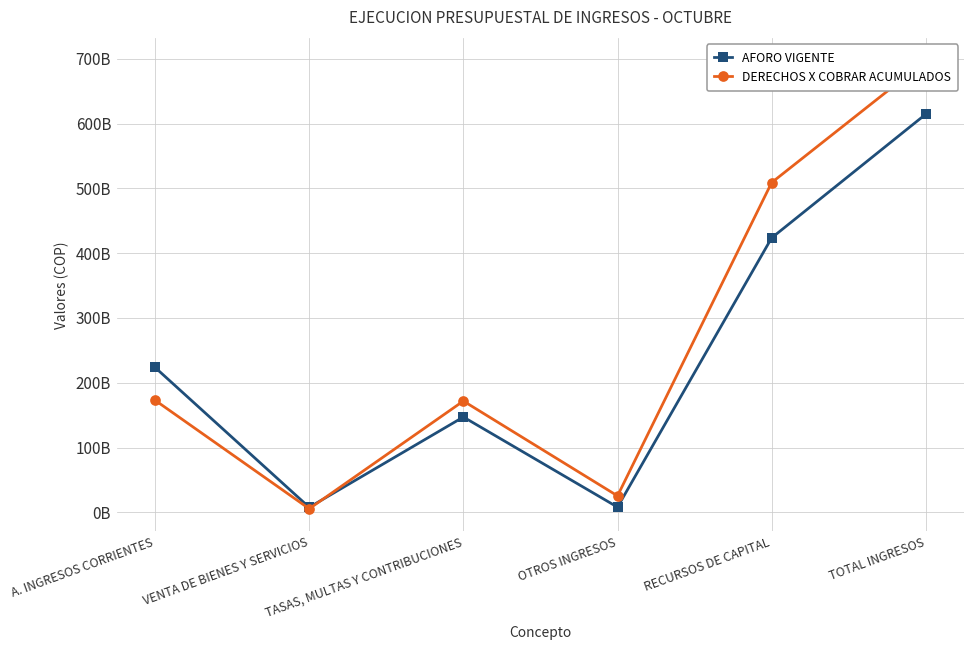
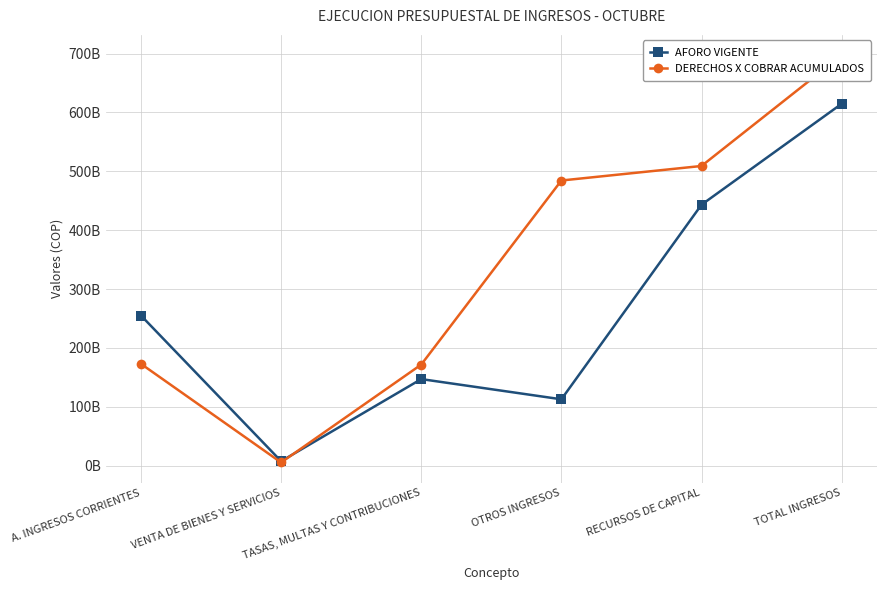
AFORO VIGENTE, A. INGRESOS CORRIENTES: 220000000000 -> 260000000000
AFORO VIGENTE, OTROS INGRESOS: 10000000000 -> 110000000000
DERECHOS X COBRAR ACUMULADOS, OTROS INGRESOS: 30000000000 -> 480000000000
AFORO VIGENTE, RECURSOS DE CAPITAL: 420000000000 -> 440000000000
